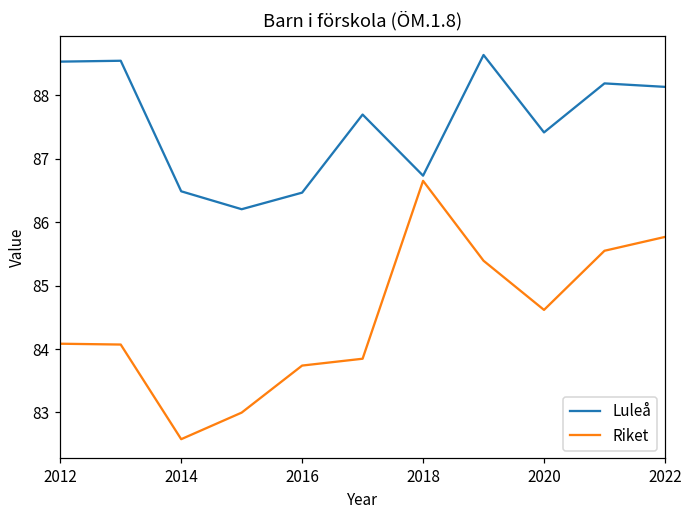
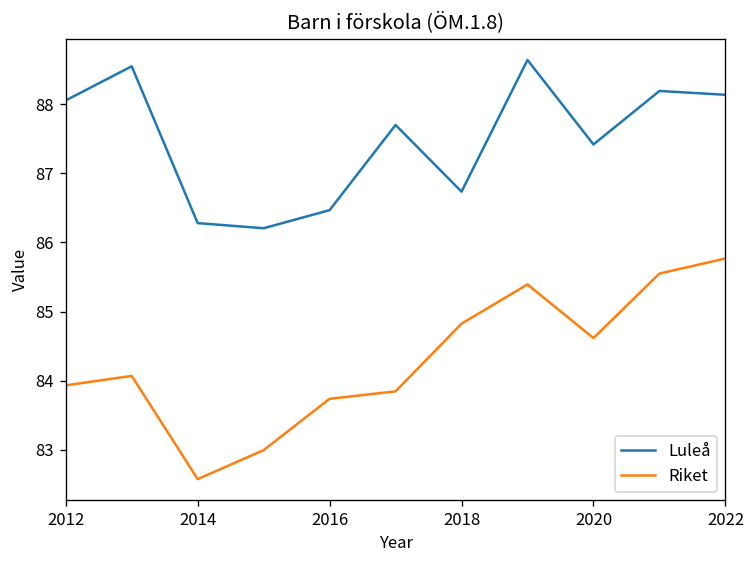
Luleå, 2012: 88.5 -> 88.1
Riket, 2012: 84.1 -> 83.9
Luleå, 2014: 86.5 -> 86.3
Riket, 2018: 86.7 -> 84.8
